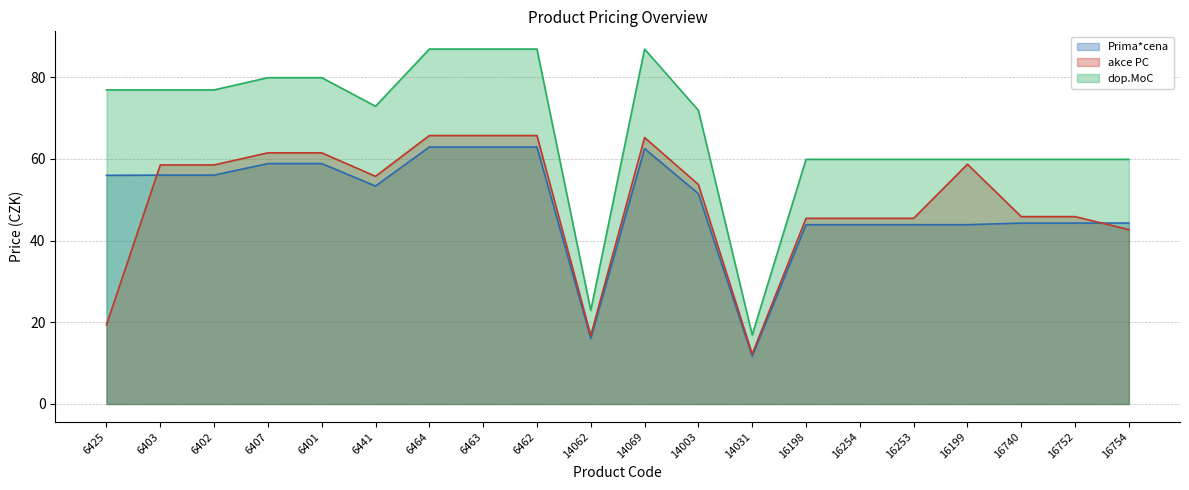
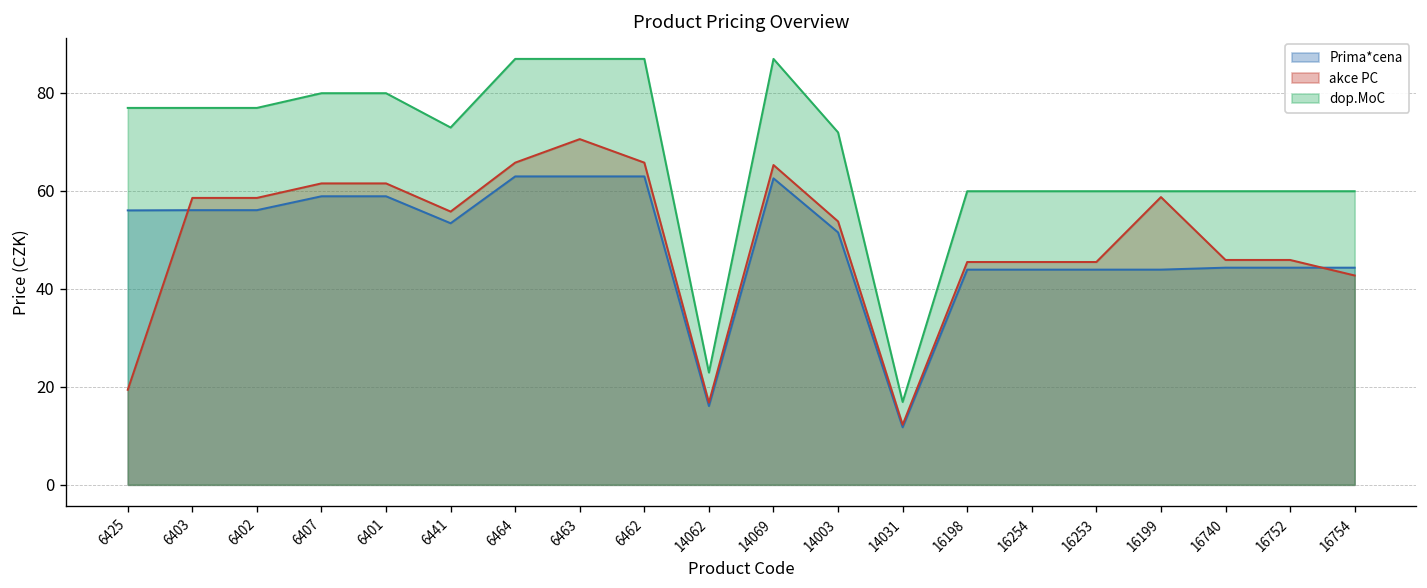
akce PC, 6463: 66 -> 71
